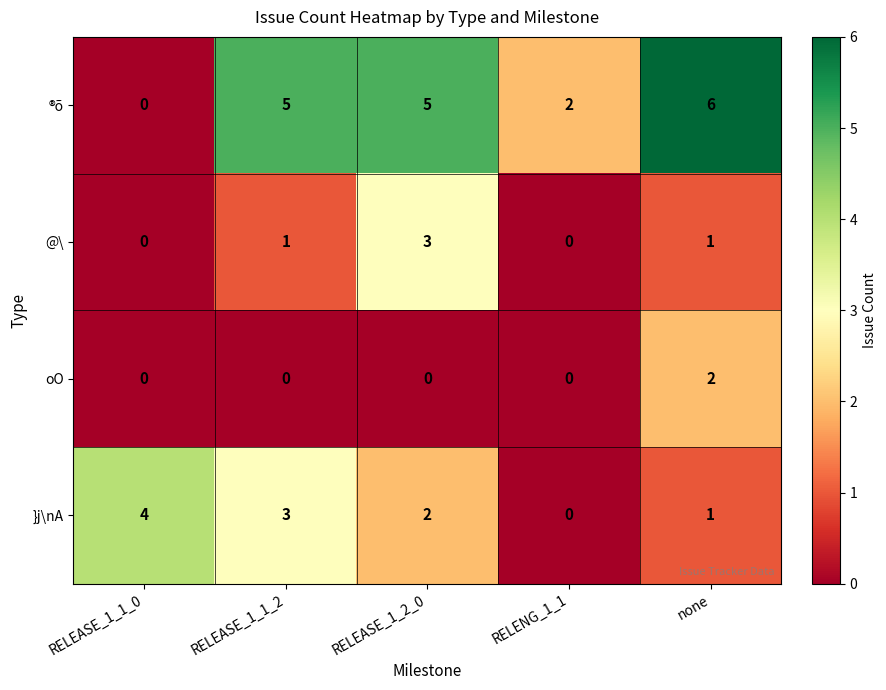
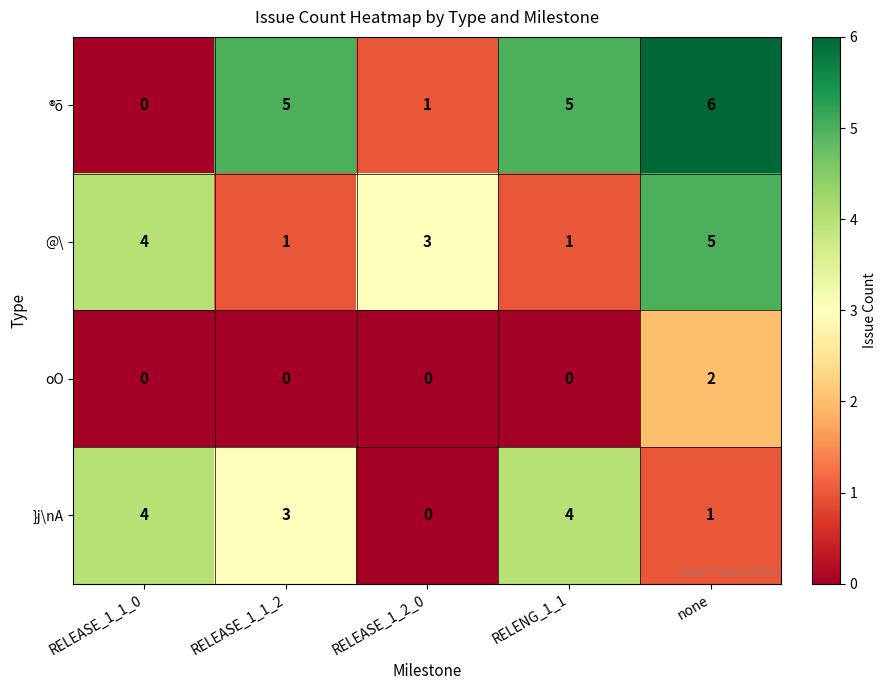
®õ, RELEASE_1_2_0: 5 -> 1
®õ, RELENG_1_1: 2 -> 5
@\, RELEASE_1_1_0: 0 -> 4
@\, RELENG_1_1: 0 -> 1
@\, none: 1 -> 5
}j\nA, RELEASE_1_2_0: 2 -> 0
}j\nA, RELENG_1_1: 0 -> 4
